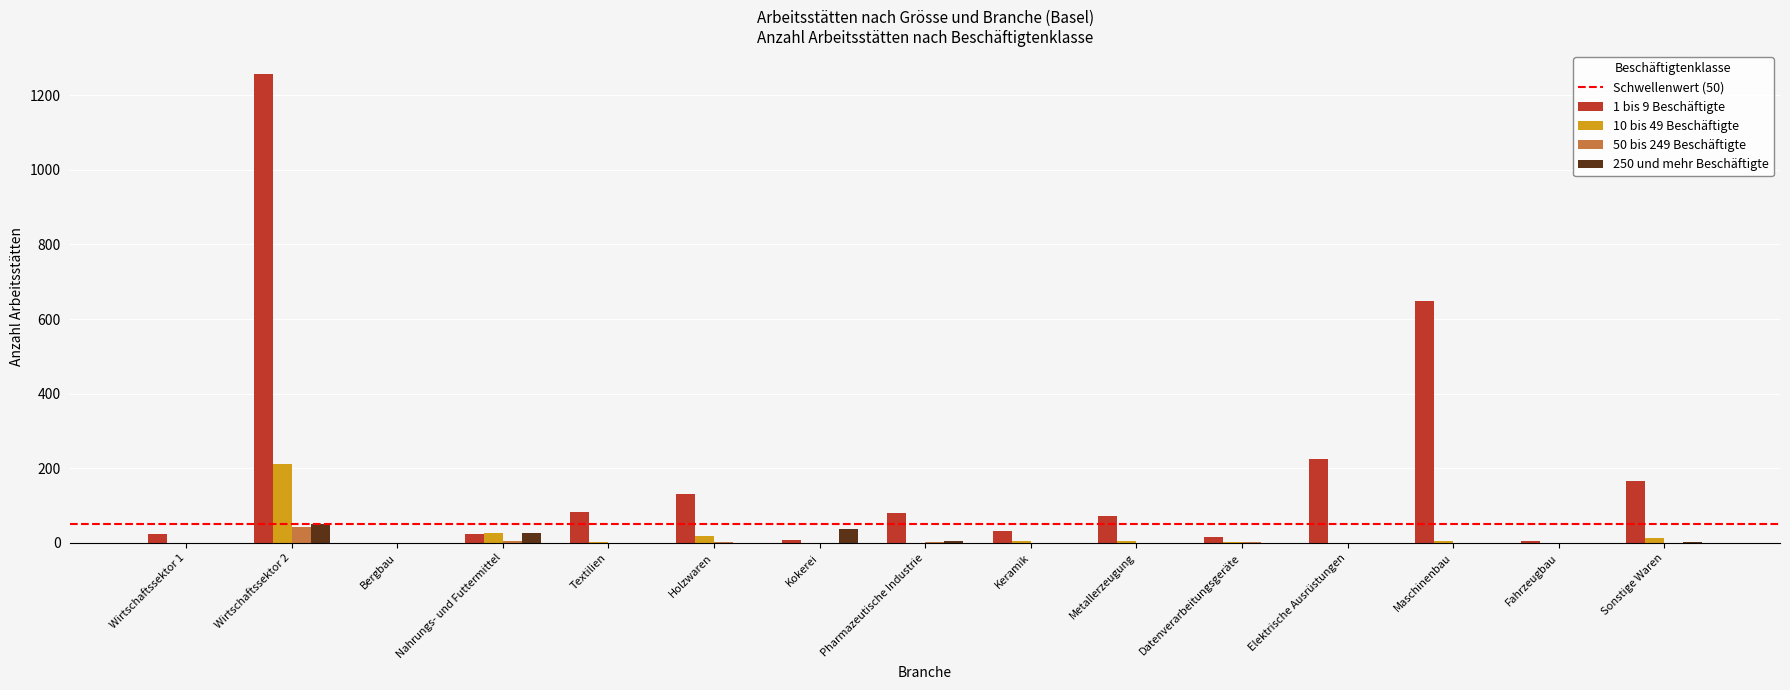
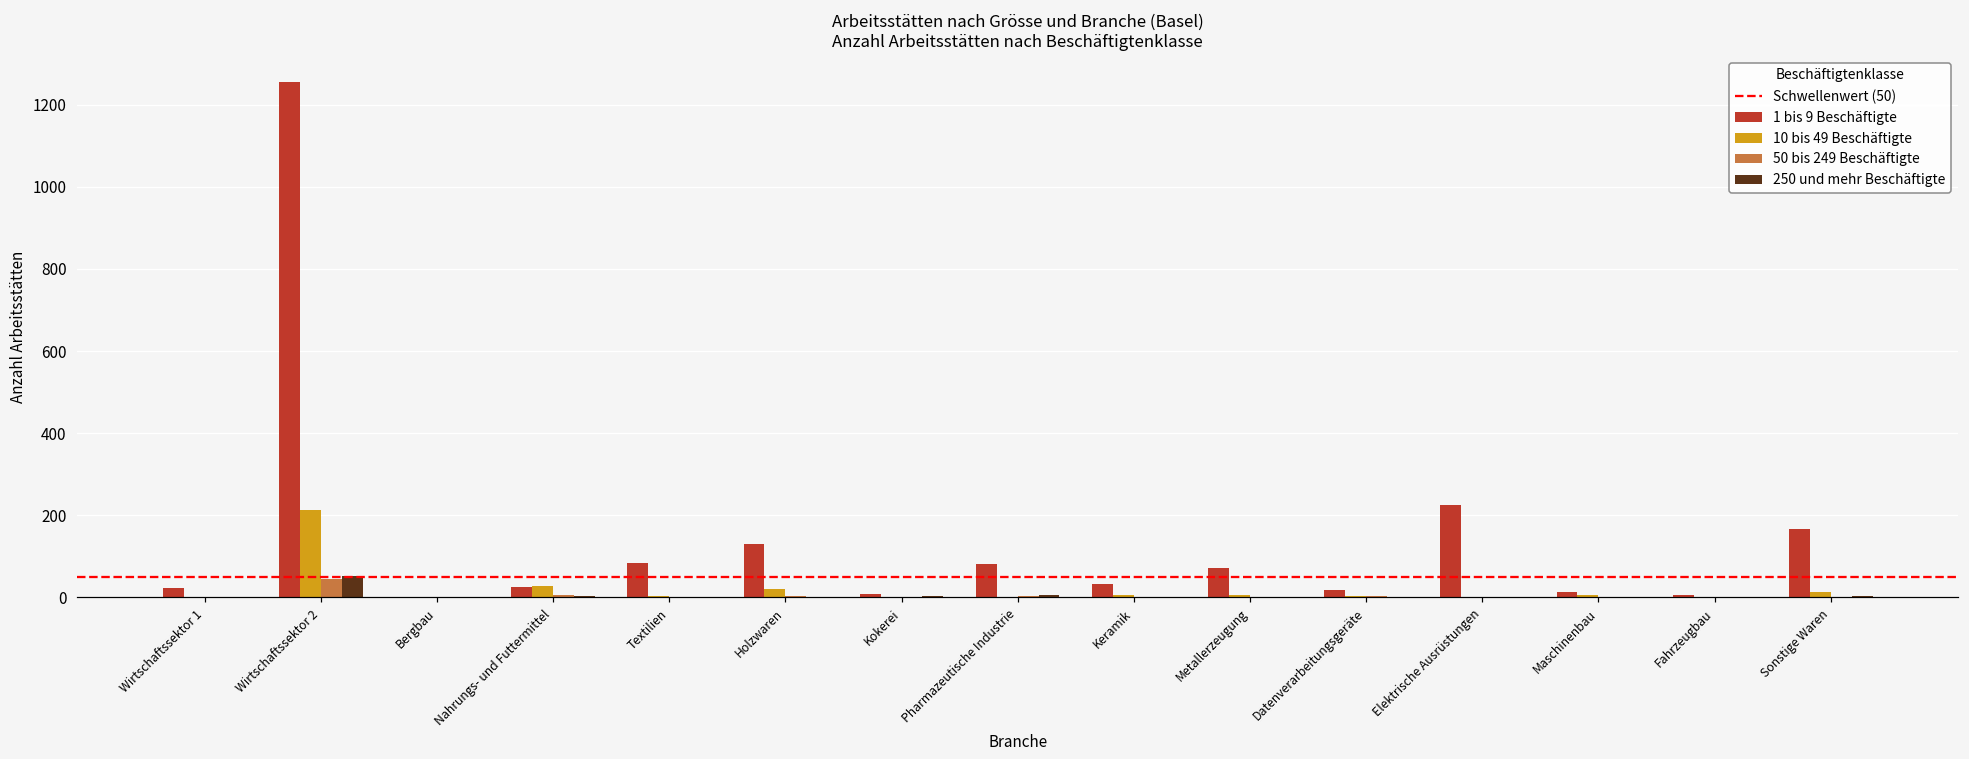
250 und mehr Beschäftigte, Nahrungs- und Futtermittel: 30 -> 0
250 und mehr Beschäftigte, Kokerei: 40 -> 0
1 bis 9 Beschäftigte, Maschinenbau: 650 -> 10
